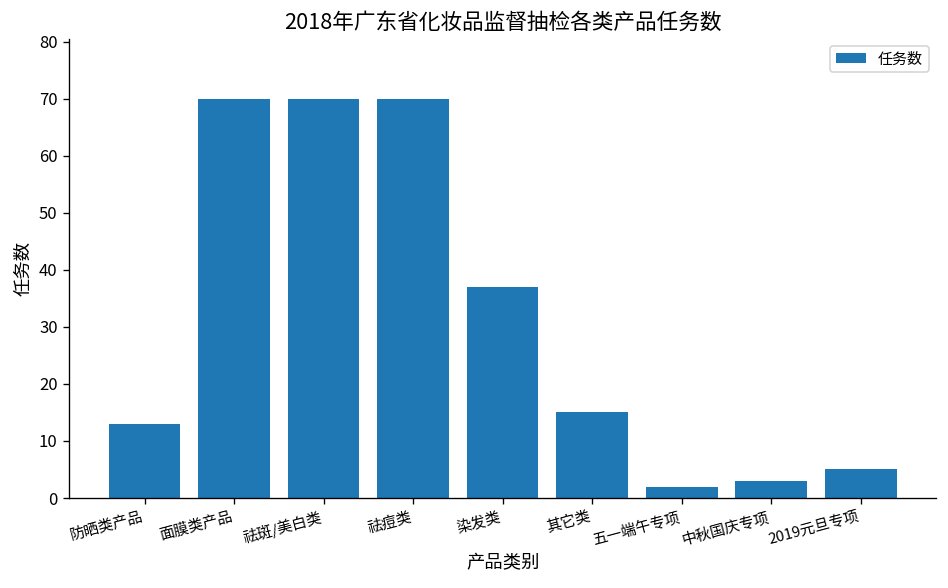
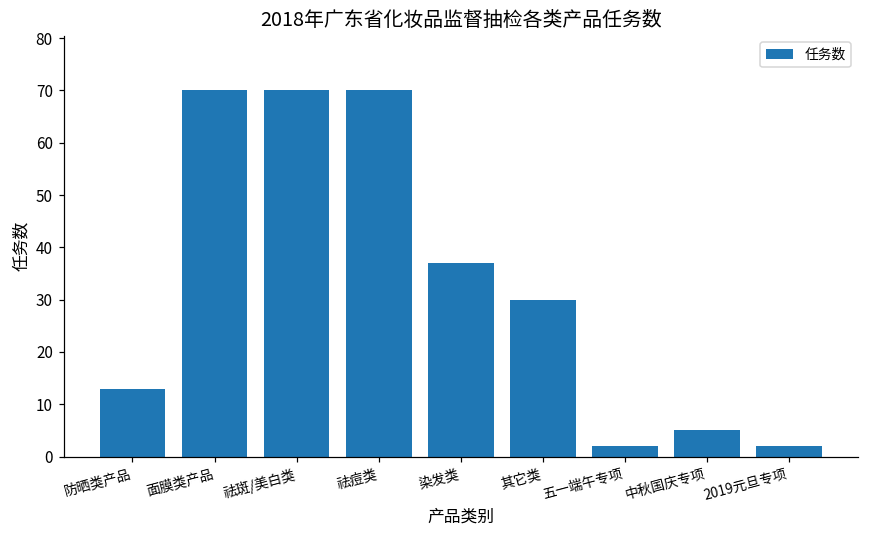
其它类: 15 -> 30
中秋国庆专项: 3 -> 5
2019元旦专项: 5 -> 2
